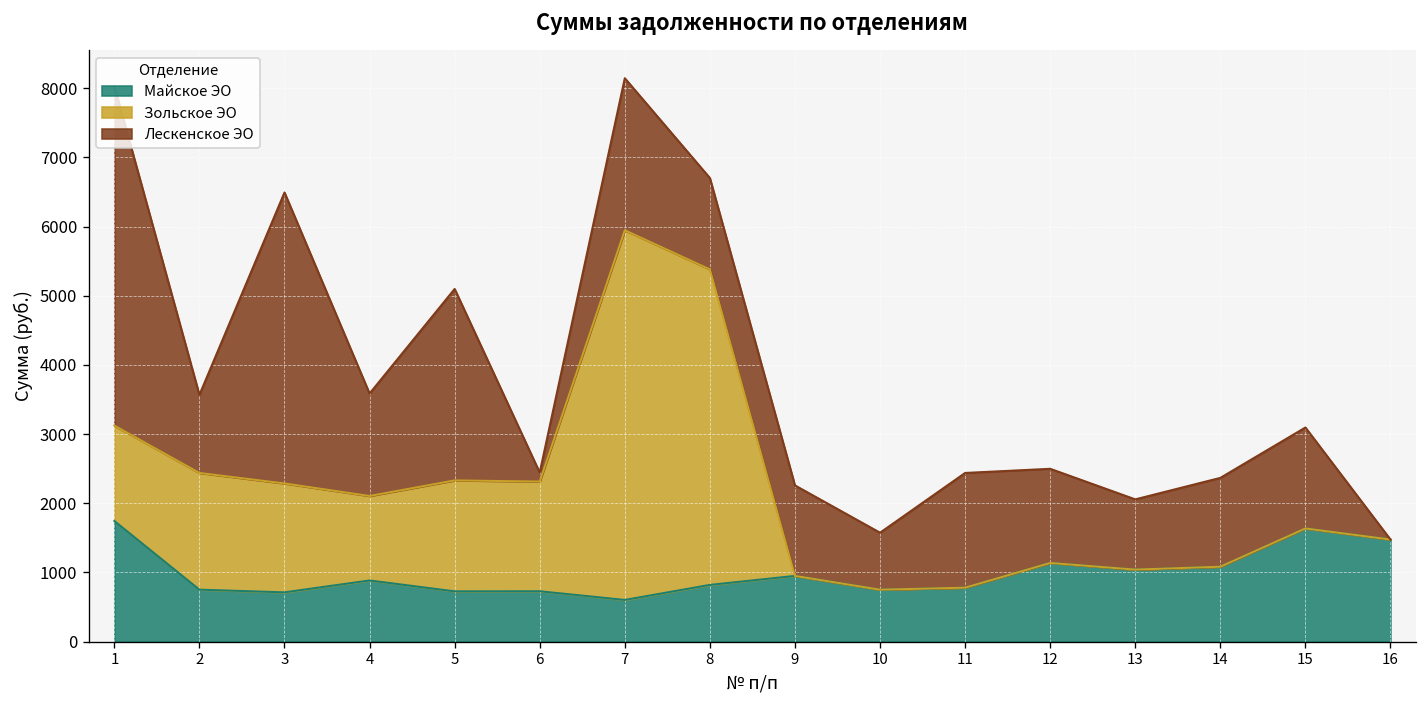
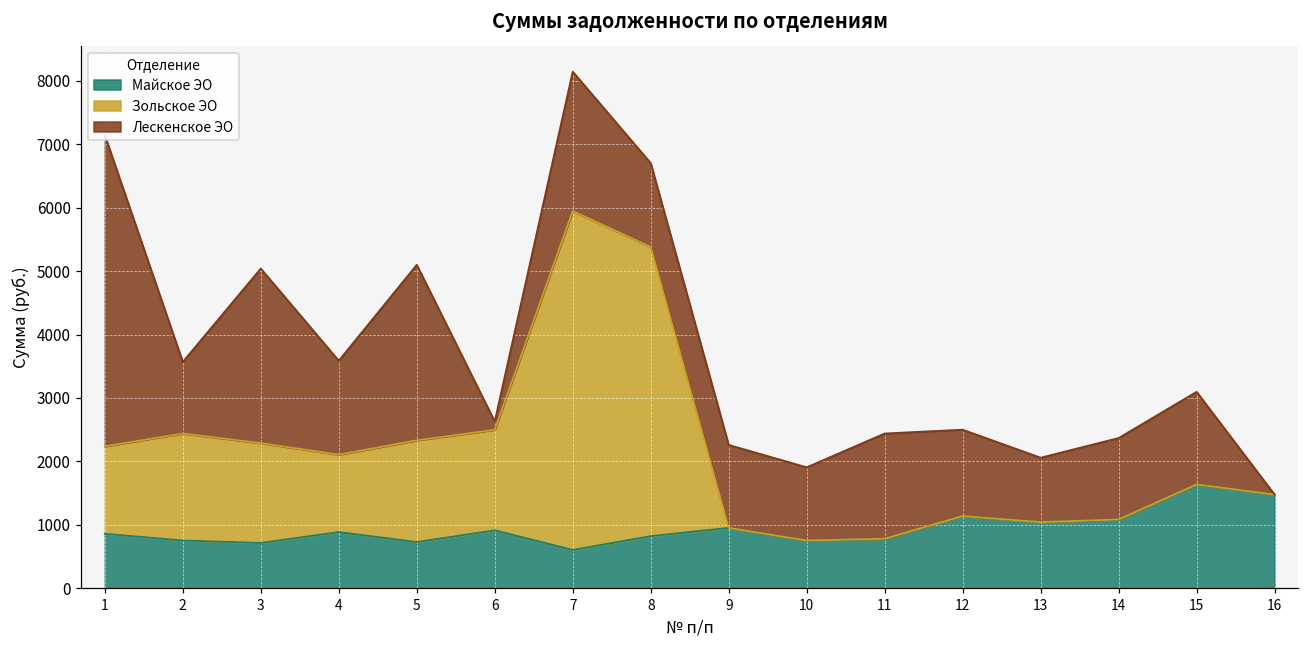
Майское ЭО, 1: 1700 -> 900
Лескенское ЭО, 3: 4200 -> 2800
Майское ЭО, 6: 700 -> 900
Лескенское ЭО, 10: 800 -> 1200
